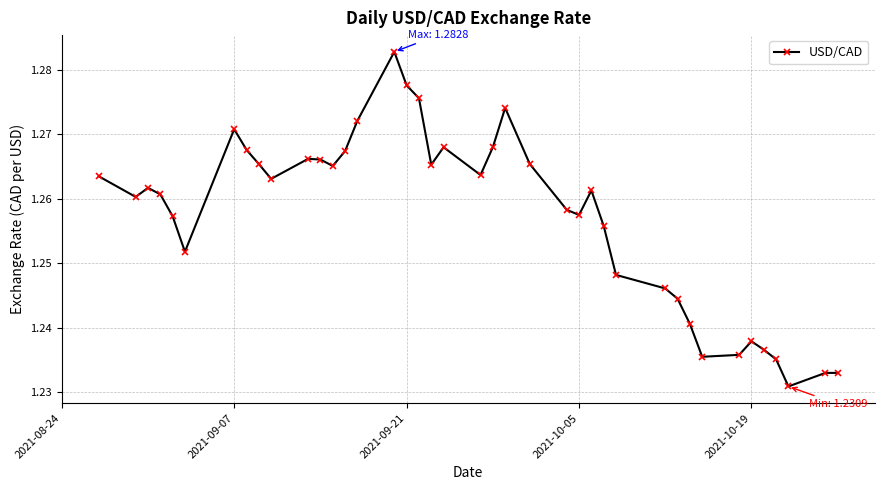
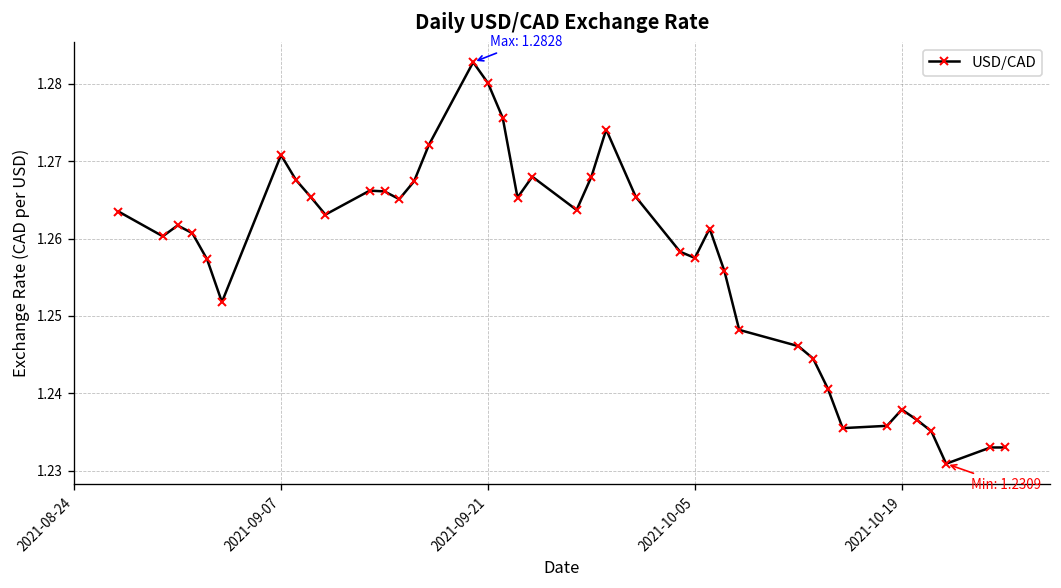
2021-09-21: 1.278 -> 1.280
